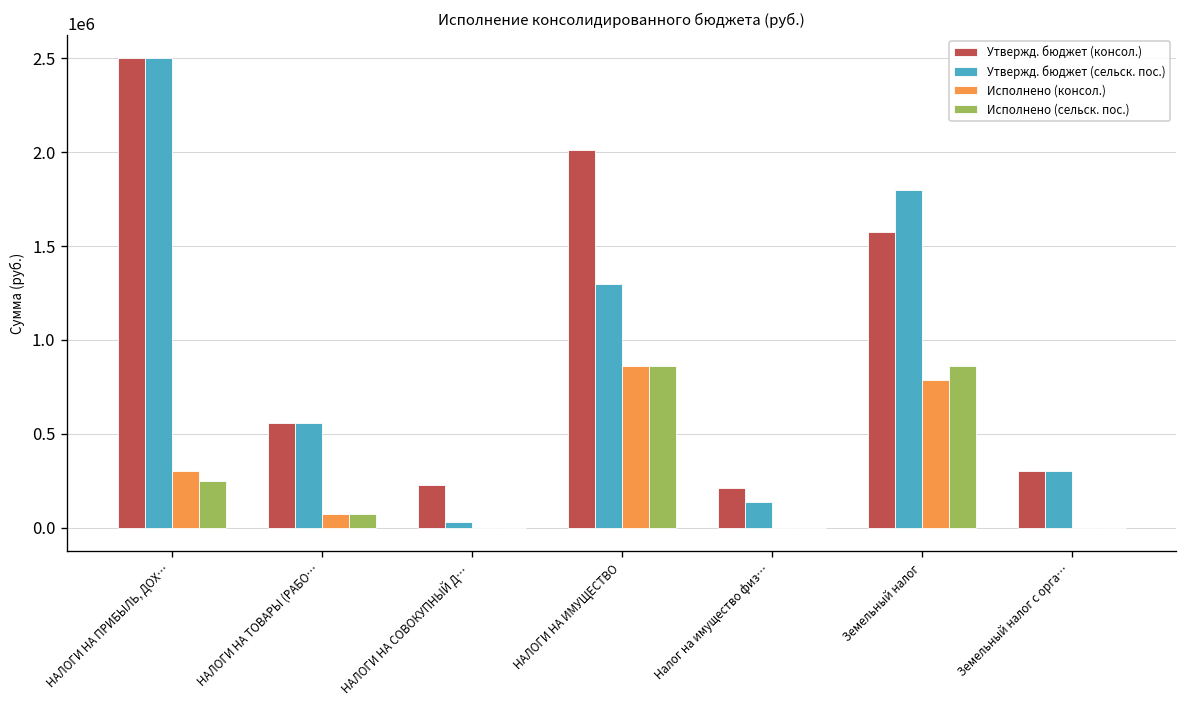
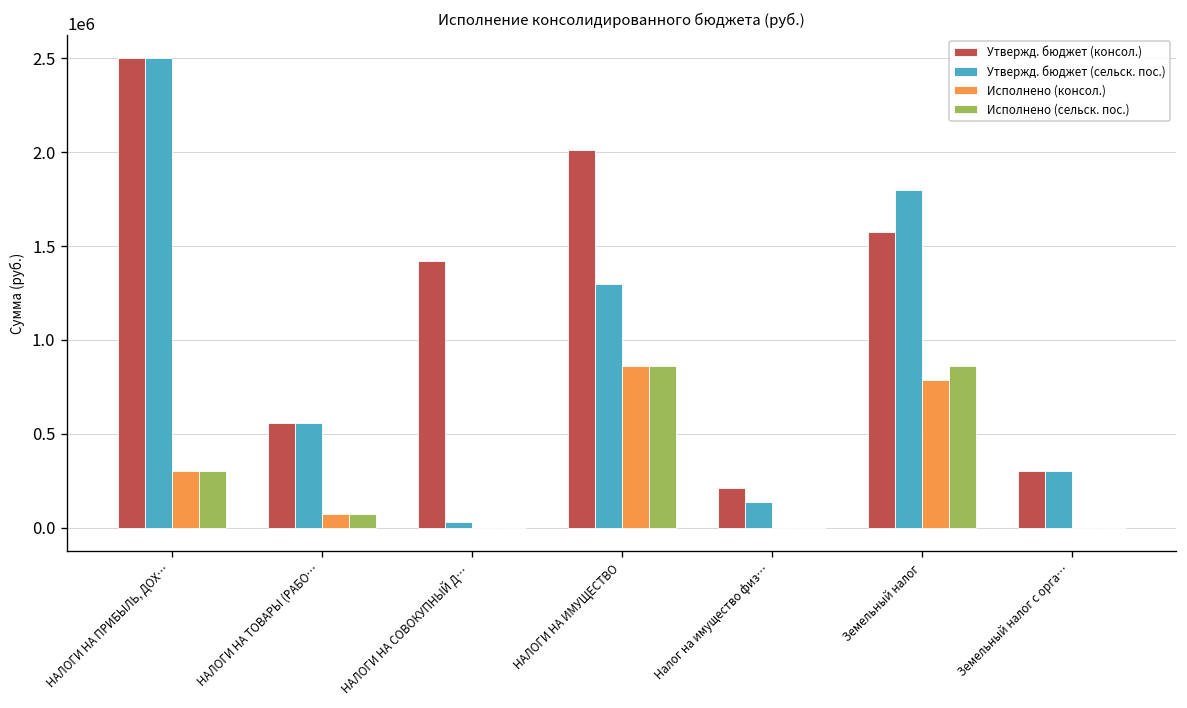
Исполнено (сельск. пос.), НАЛОГИ НА ПРИБЫЛЬ, ДОХ…: 250000 -> 300000
Утвержд. бюджет (консол.), НАЛОГИ НА СОВОКУПНЫЙ Д…: 230000 -> 1420000
